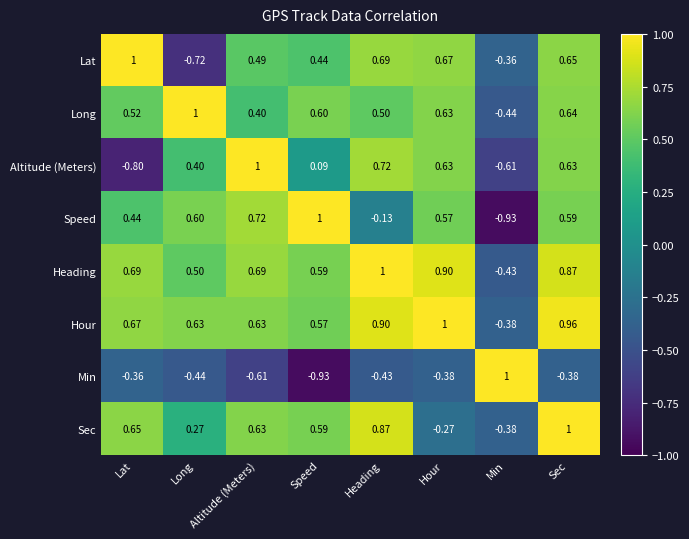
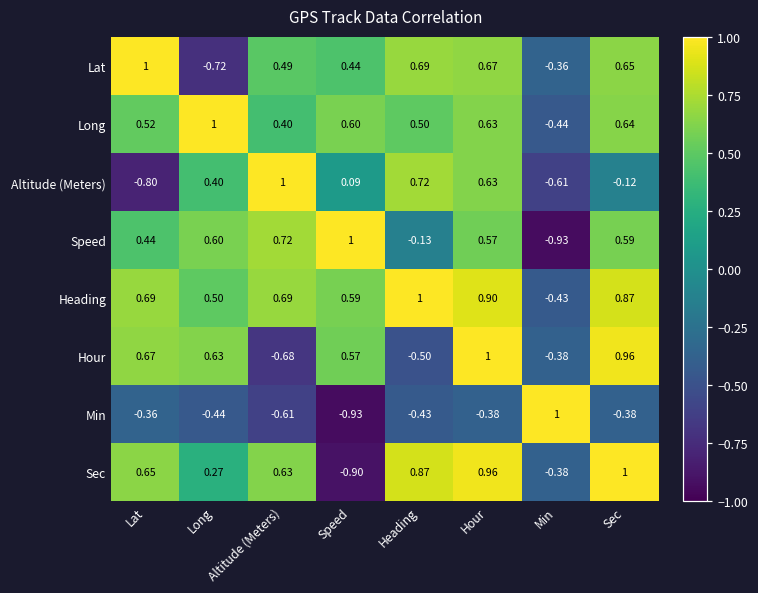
Altitude (Meters), Sec: 0.63 -> -0.12
Hour, Altitude (Meters): 0.63 -> -0.68
Hour, Heading: 0.90 -> -0.50
Sec, Speed: 0.59 -> -0.90
Sec, Hour: -0.27 -> 0.96
